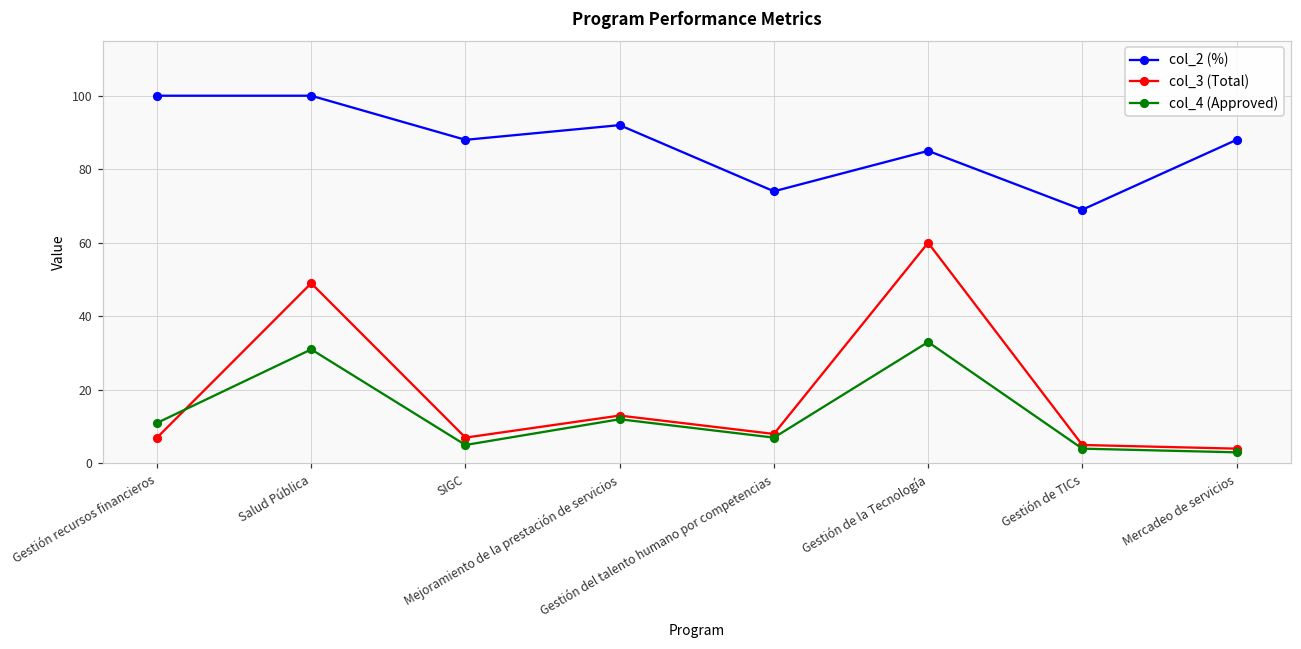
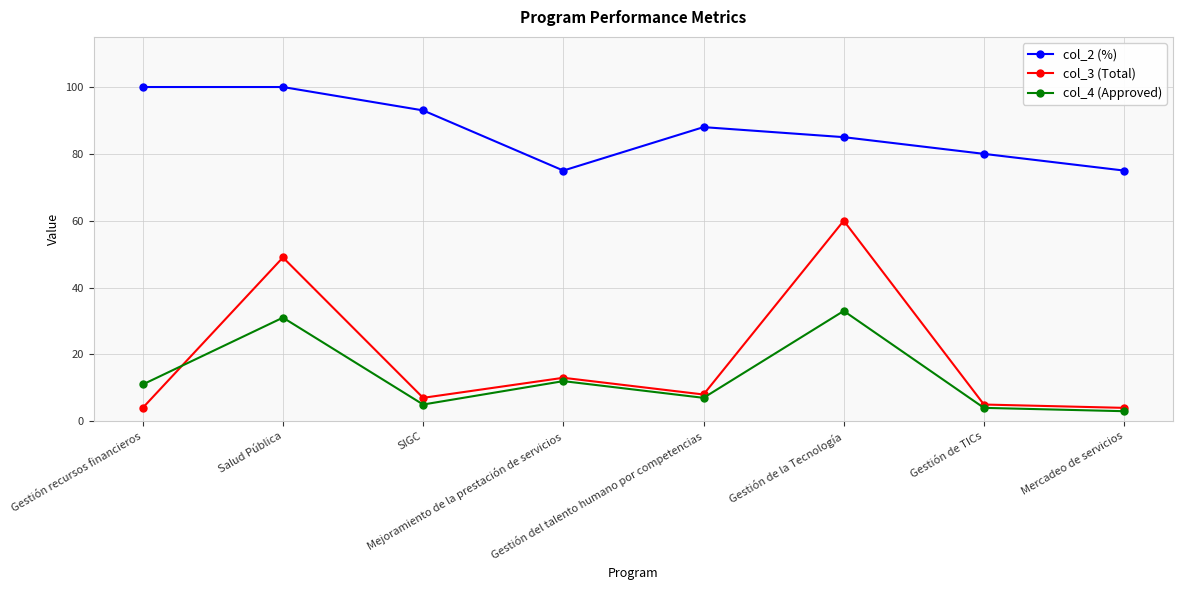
col_3 (Total), Gestión recursos financieros: 7 -> 4
col_2 (%), SIGC: 88 -> 93
col_2 (%), Mejoramiento de la prestación de servicios: 92 -> 75
col_2 (%), Gestión del talento humano por competencias: 74 -> 88
col_2 (%), Gestión de TICs: 69 -> 80
col_2 (%), Mercadeo de servicios: 88 -> 75
